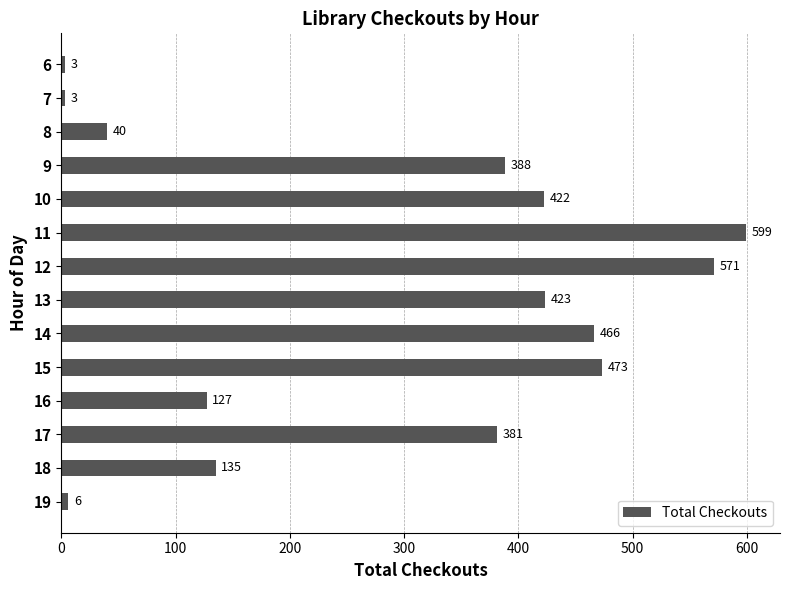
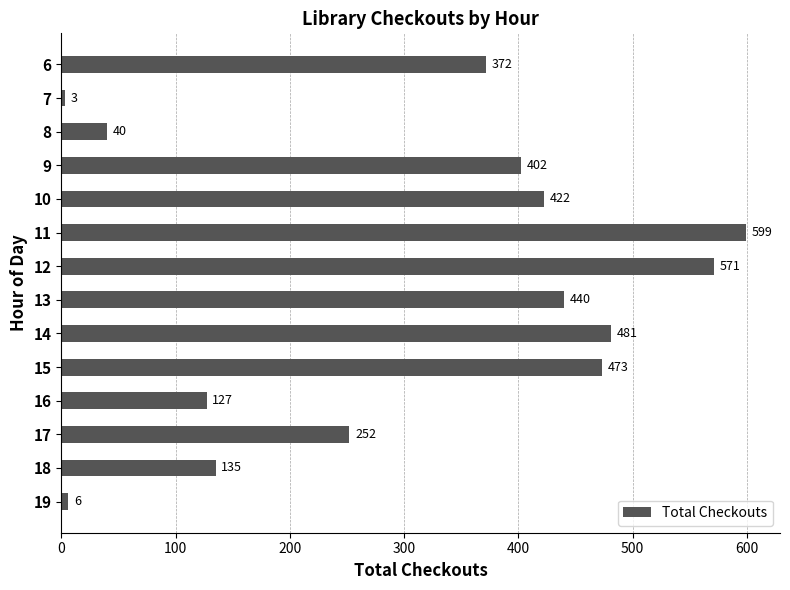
6: 3 -> 372
9: 388 -> 402
13: 423 -> 440
14: 466 -> 481
17: 381 -> 252
